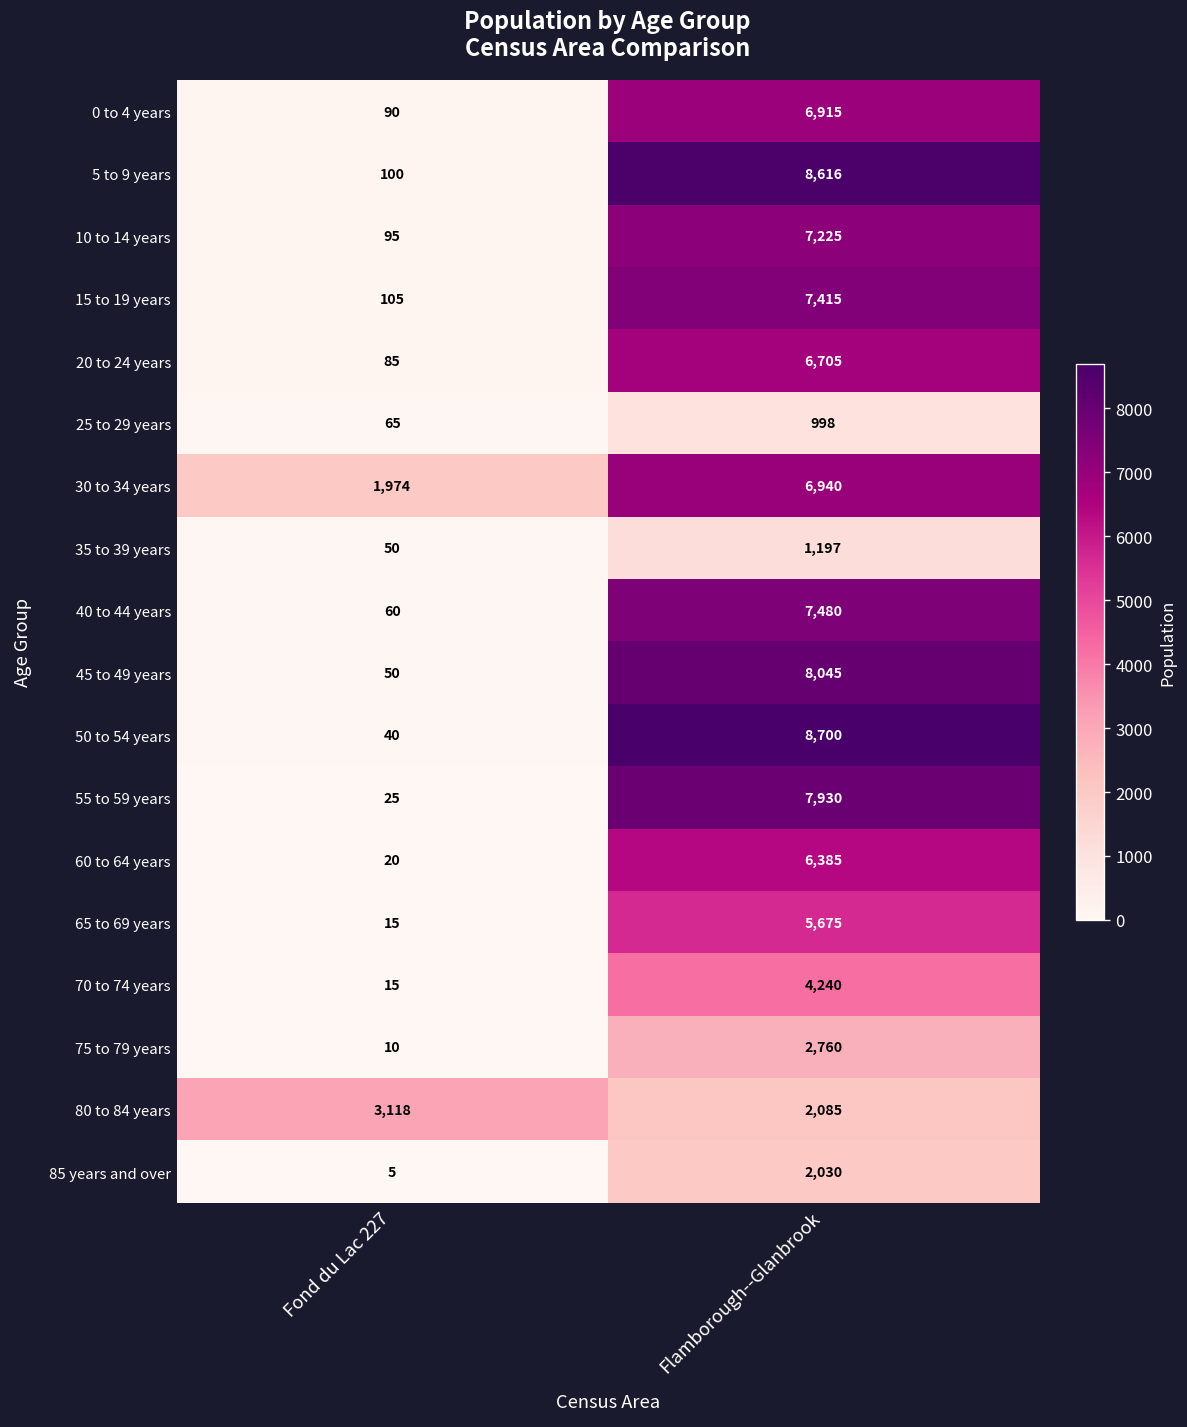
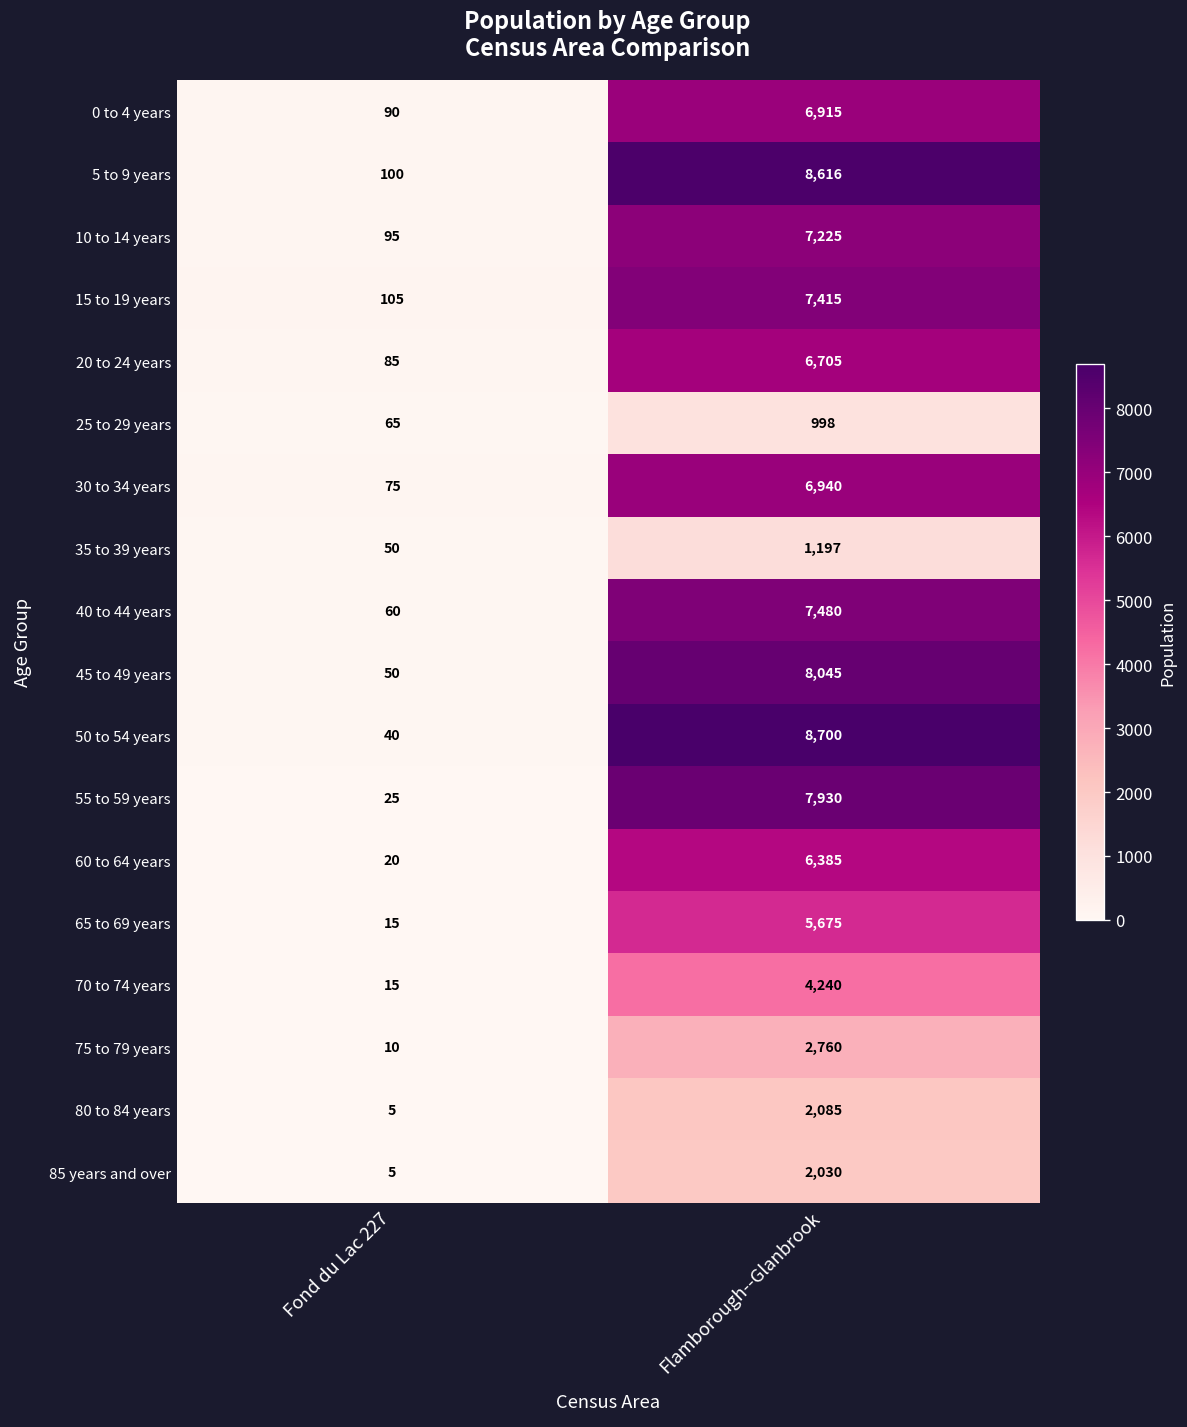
30 to 34 years, Fond du Lac 227: 1,974 -> 75
80 to 84 years, Fond du Lac 227: 3,118 -> 5
